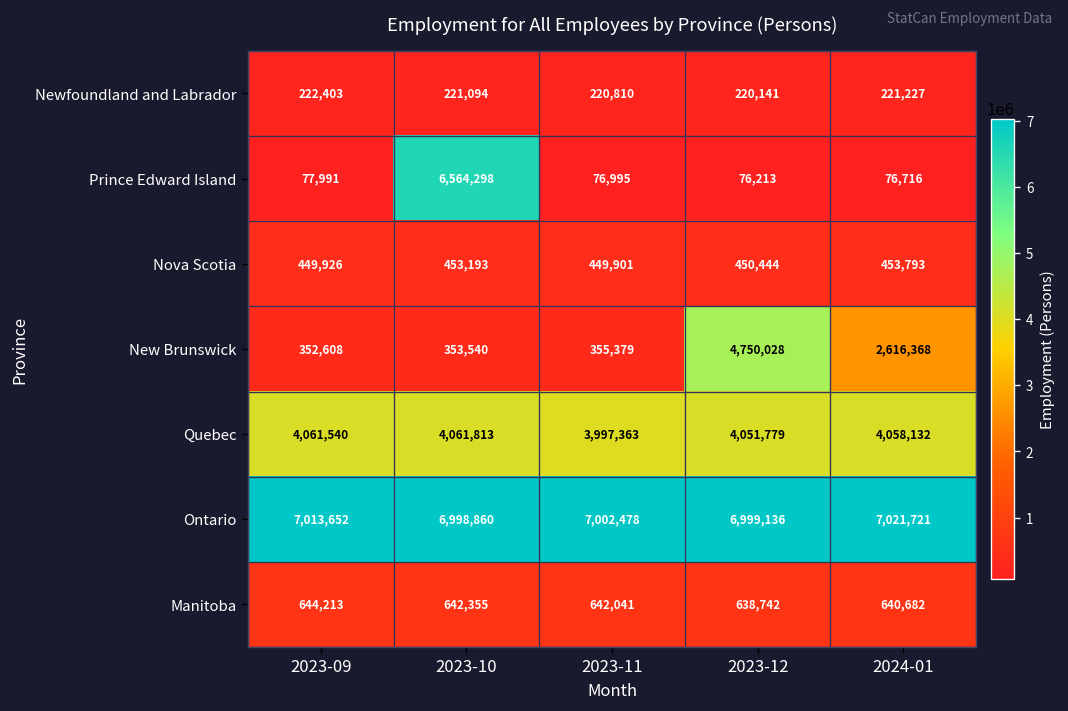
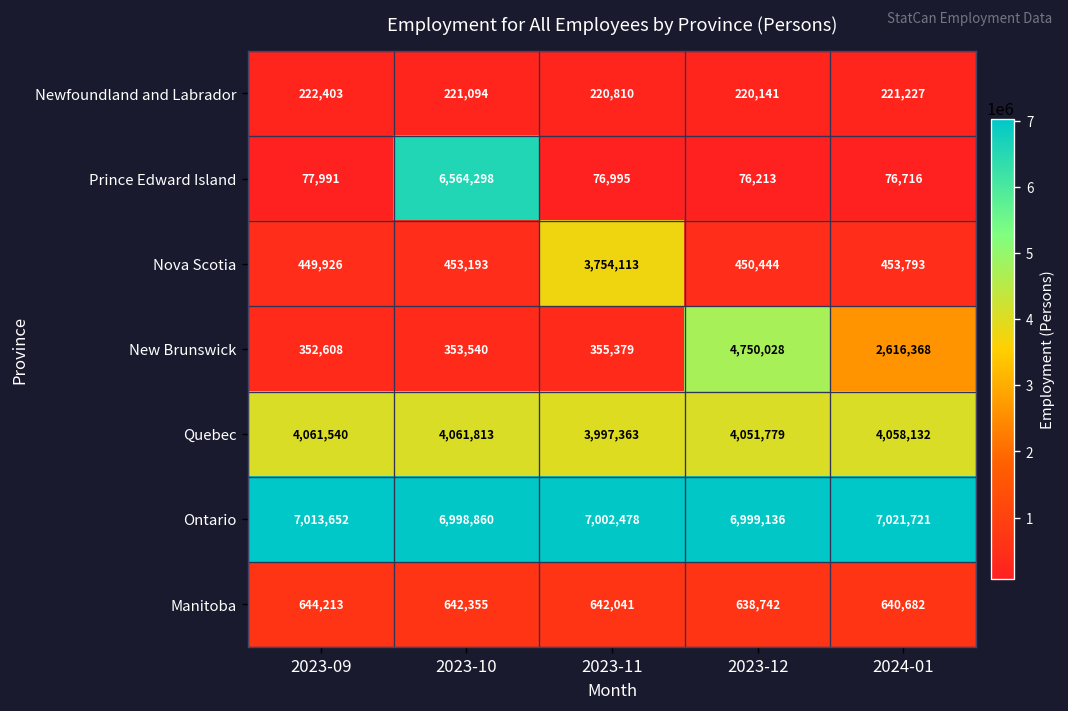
Nova Scotia, 2023-11: 449,901 -> 3,754,113
